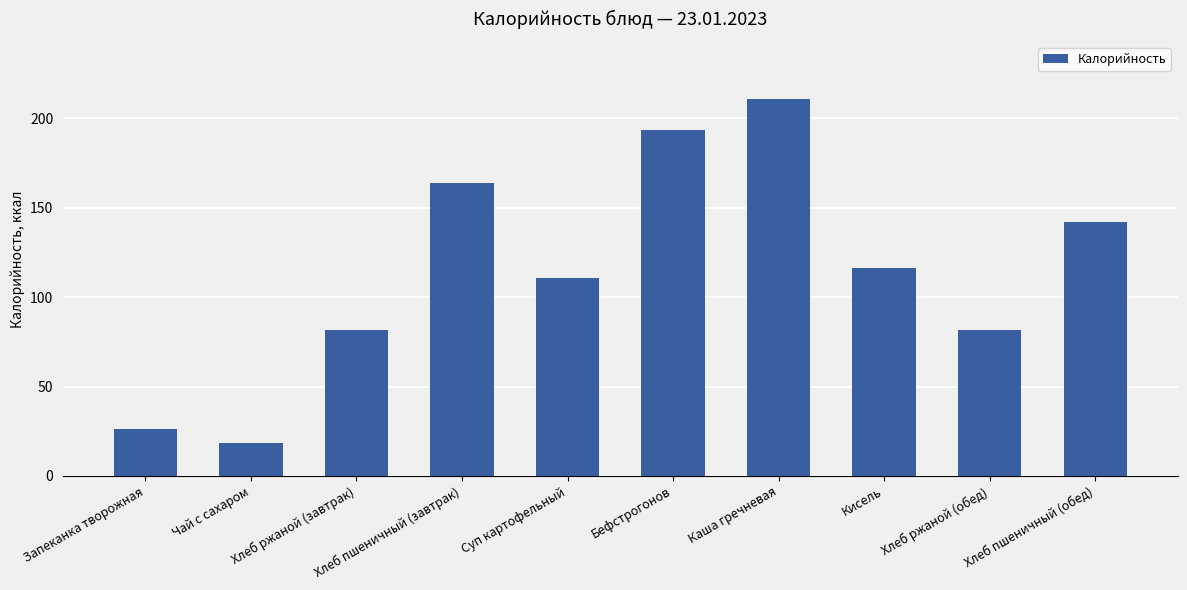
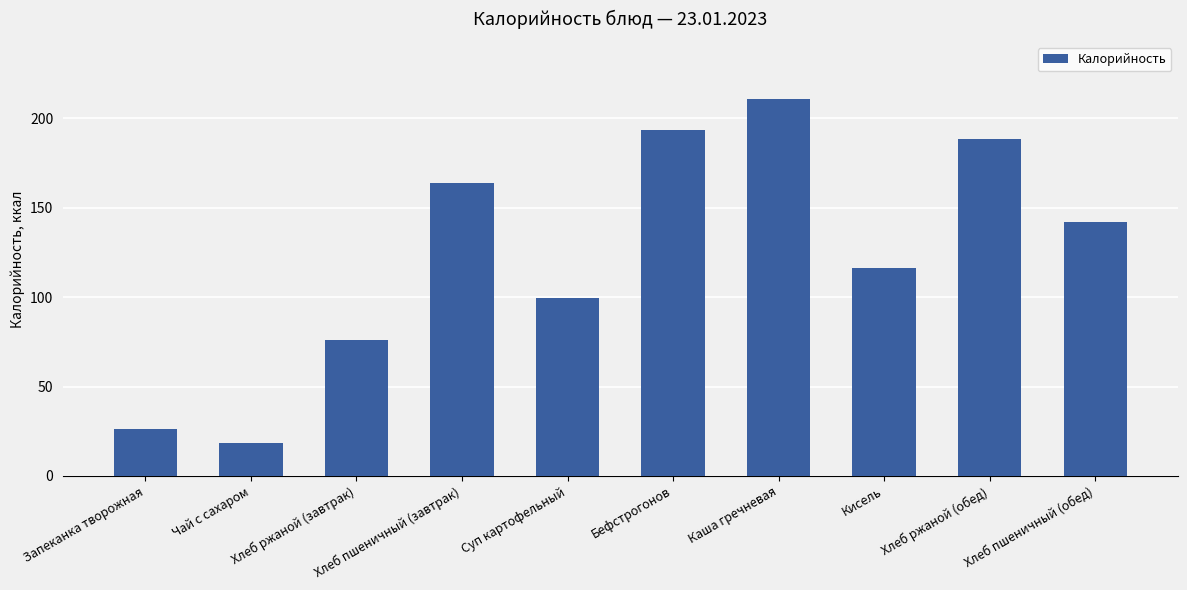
Хлеб ржаной (завтрак): 82 -> 76
Суп картофельный: 111 -> 99
Хлеб ржаной (обед): 82 -> 188
